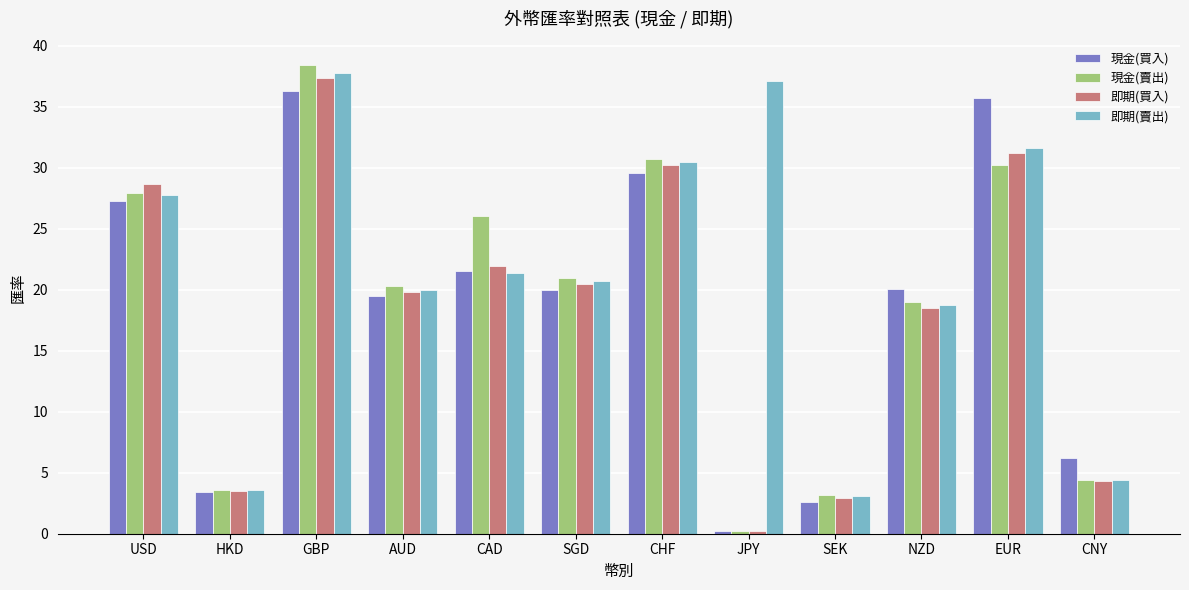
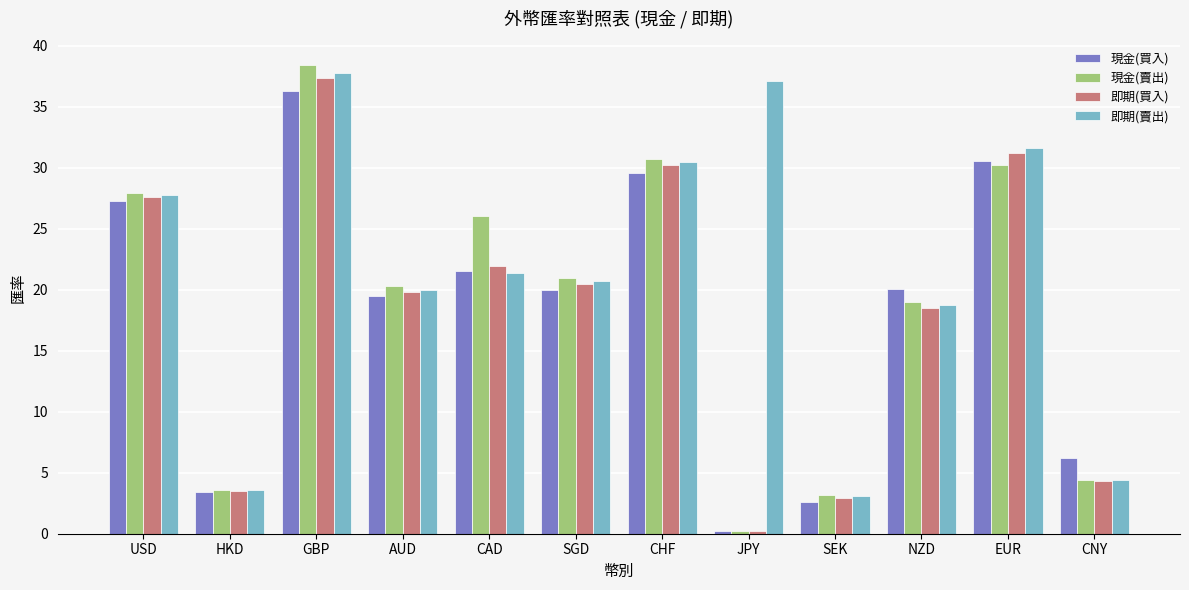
即期(買入), USD: 28.7 -> 27.6
現金(買入), EUR: 35.8 -> 30.6
